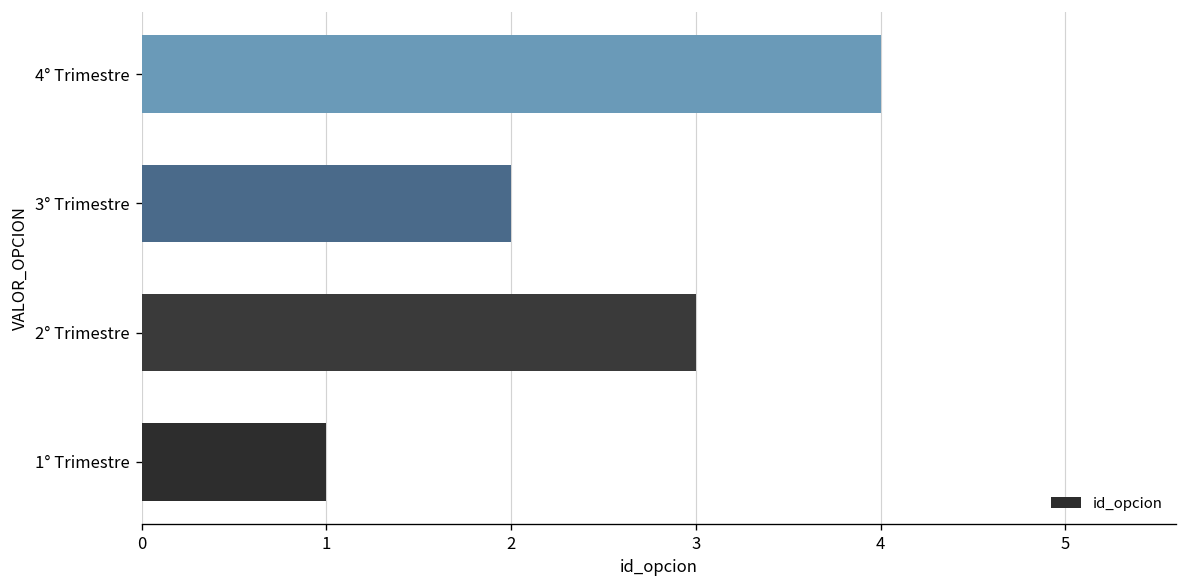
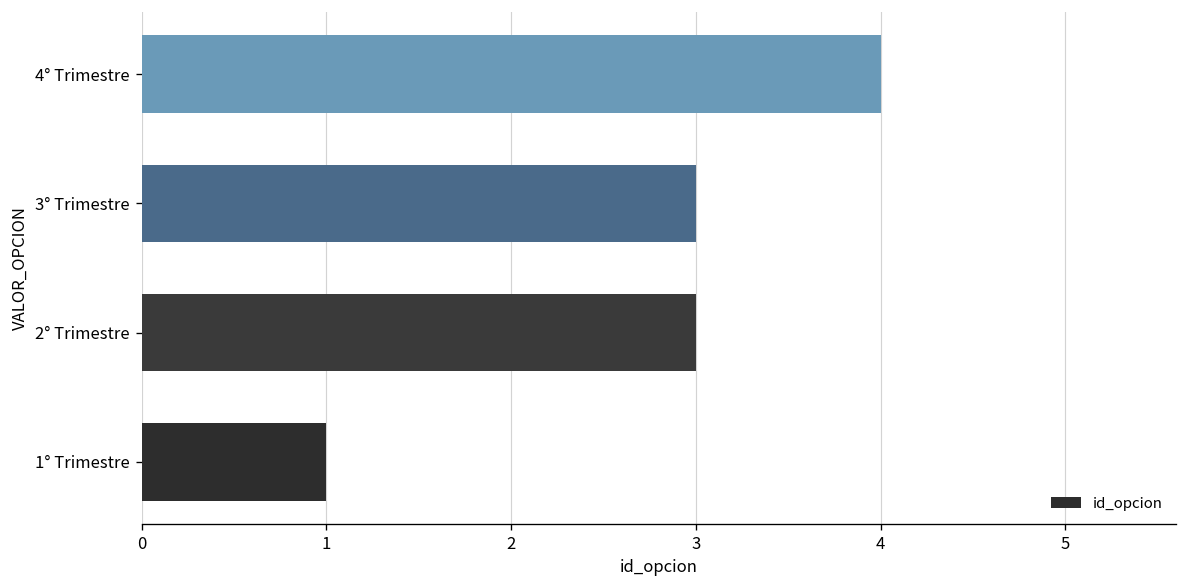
3° Trimestre: 2 -> 3
